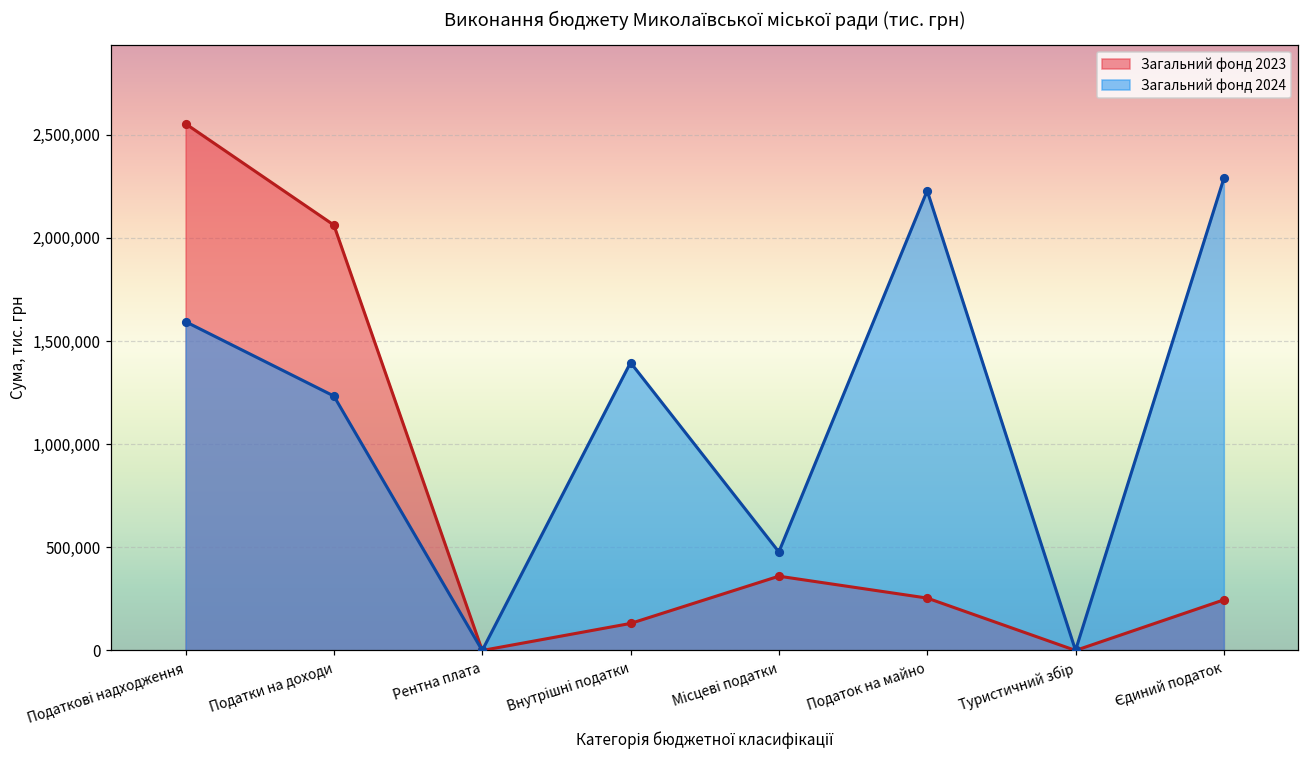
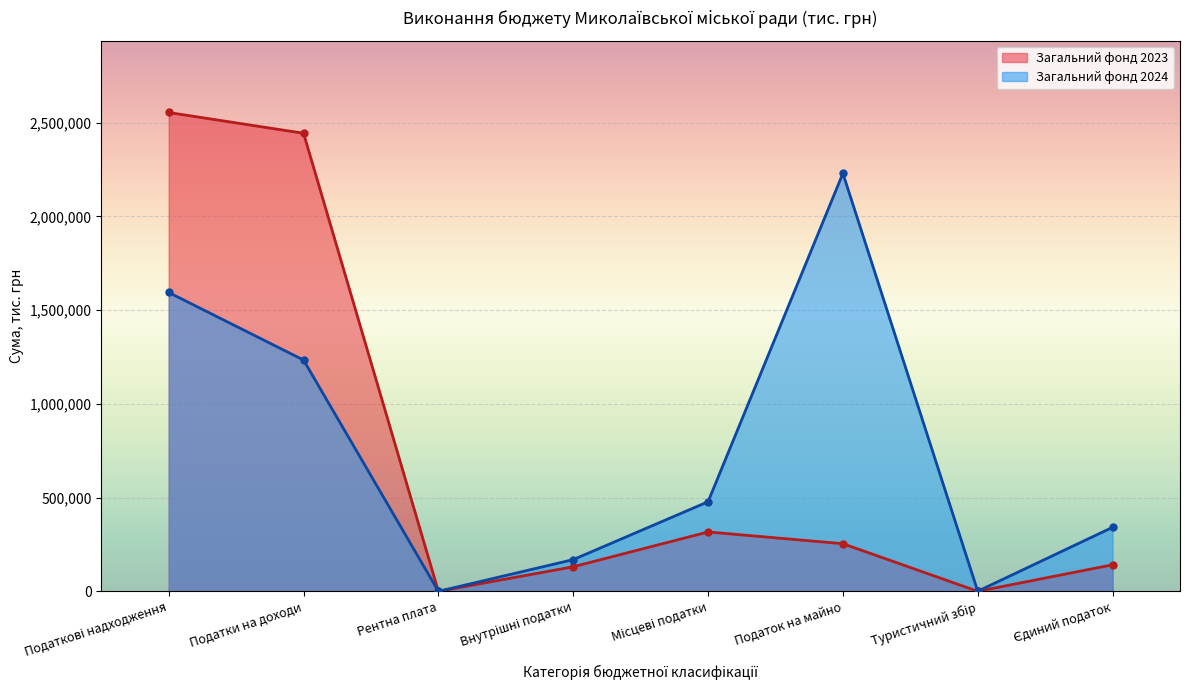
Загальний фонд 2023, Податки на доходи: 2,060,000 -> 2,440,000
Загальний фонд 2024, Внутрішні податки: 1,400,000 -> 170,000
Загальний фонд 2023, Місцеві податки: 360,000 -> 320,000
Загальний фонд 2023, Єдиний податок: 250,000 -> 140,000
Загальний фонд 2024, Єдиний податок: 2,290,000 -> 340,000
